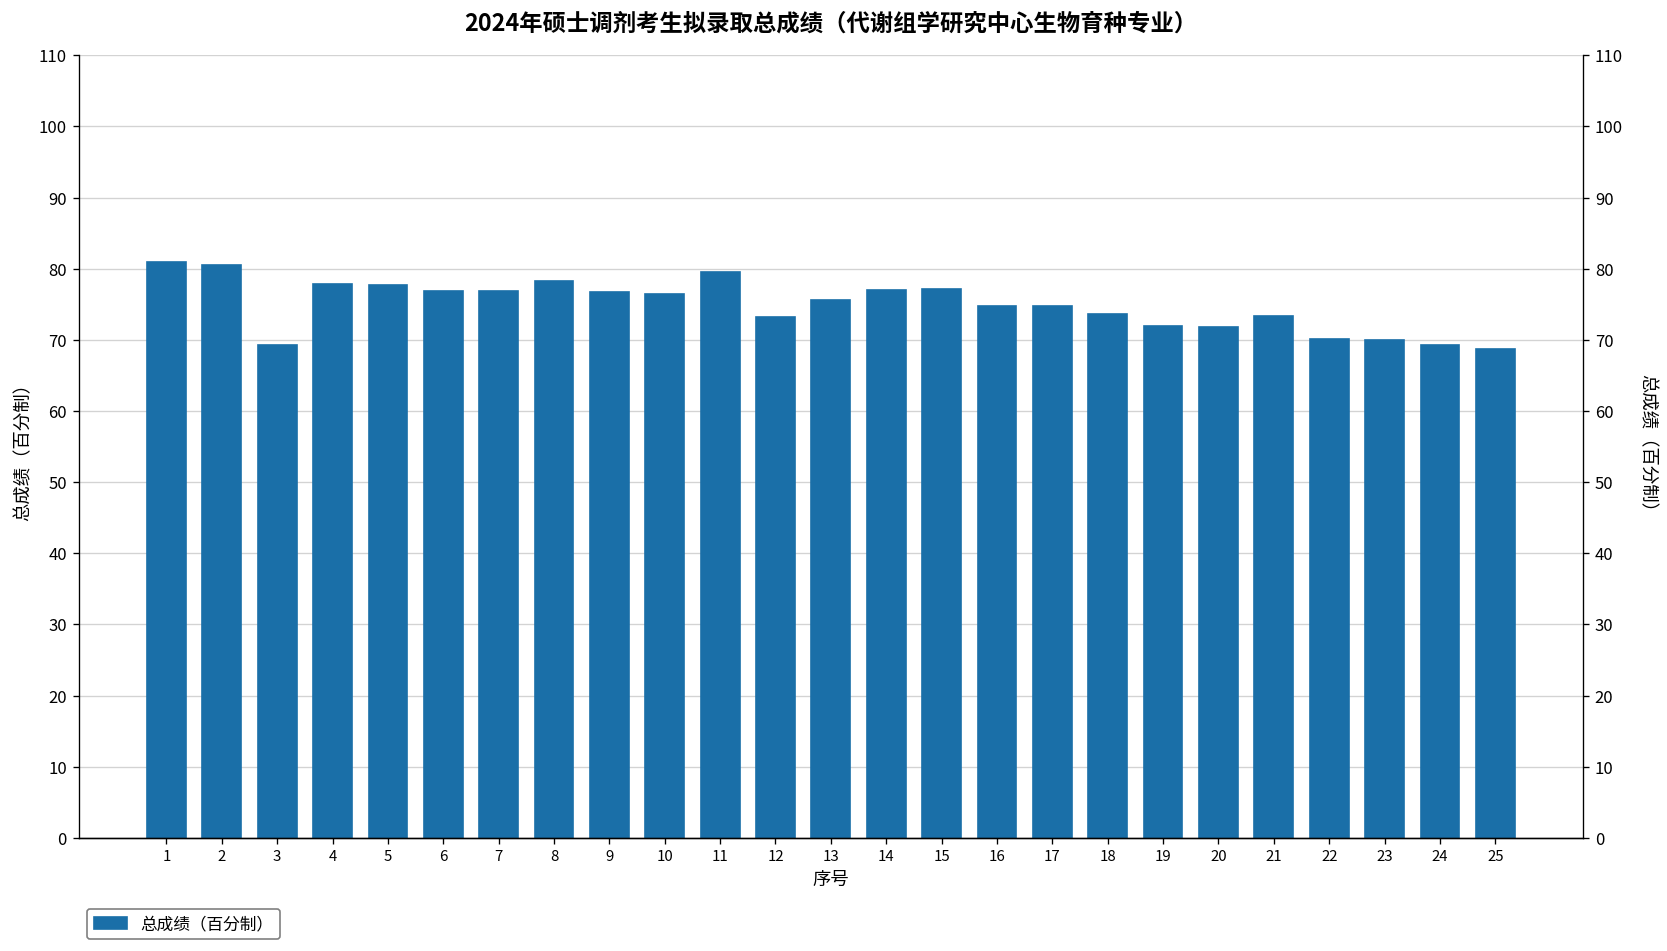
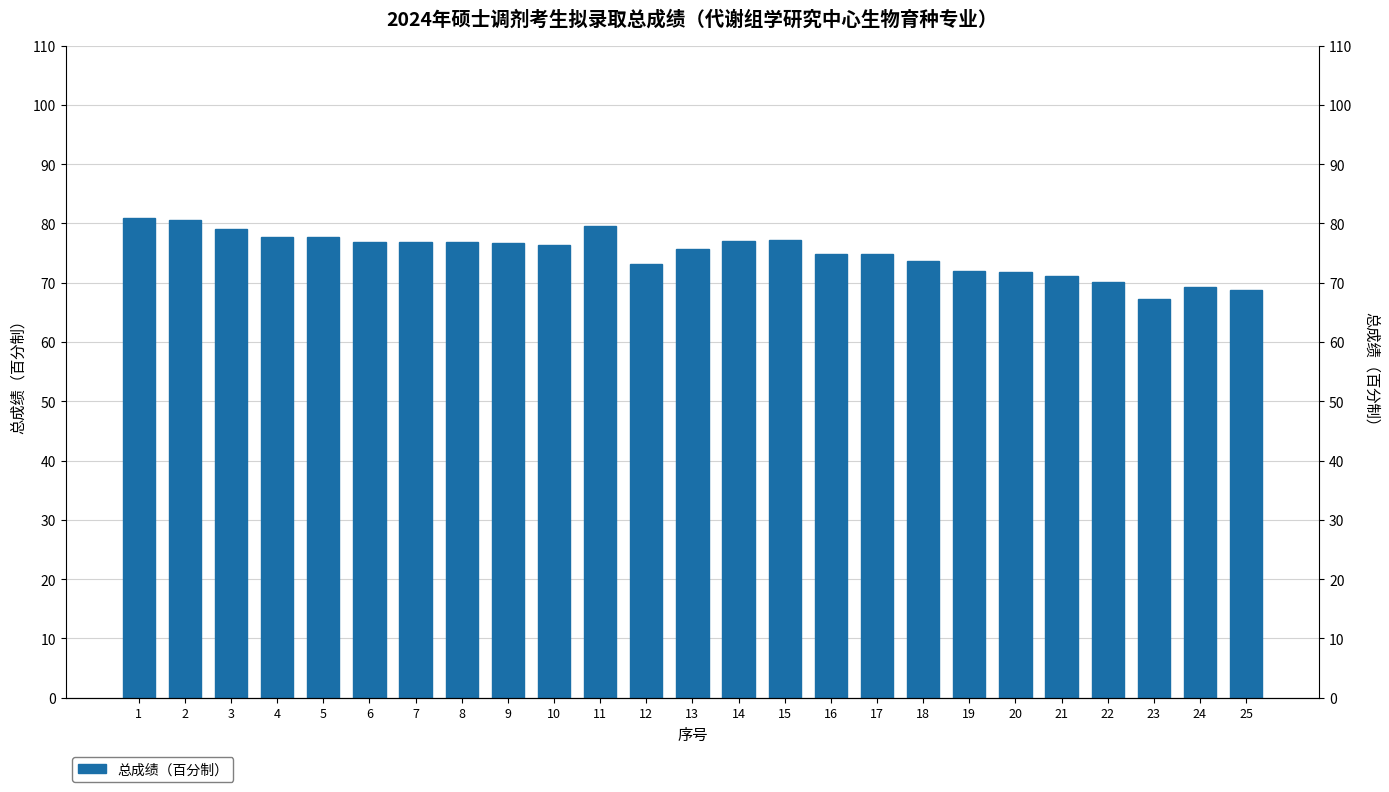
3: 69 -> 79
8: 78 -> 77
21: 73 -> 71
23: 70 -> 67
